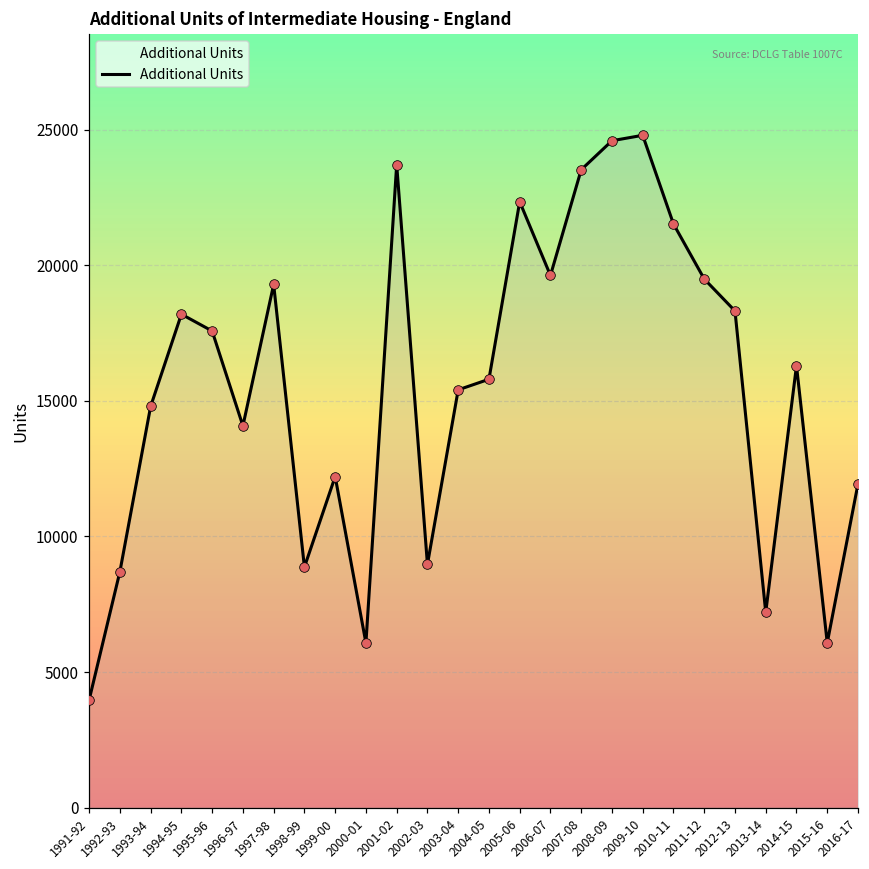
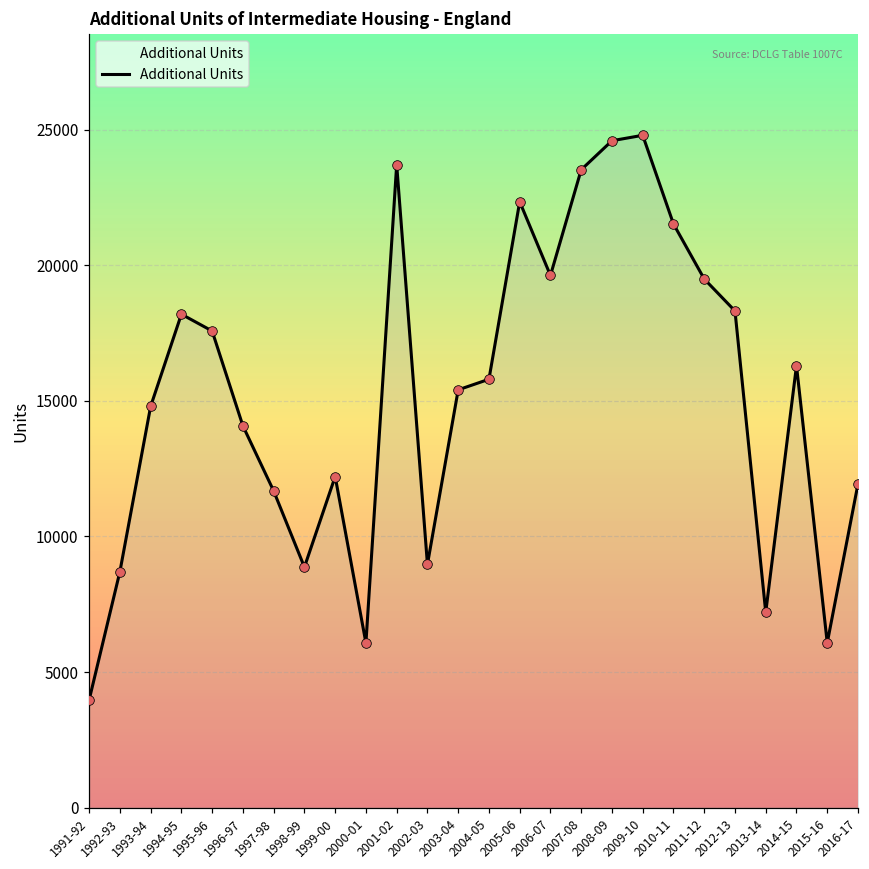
1997-98: 19300 -> 11700
